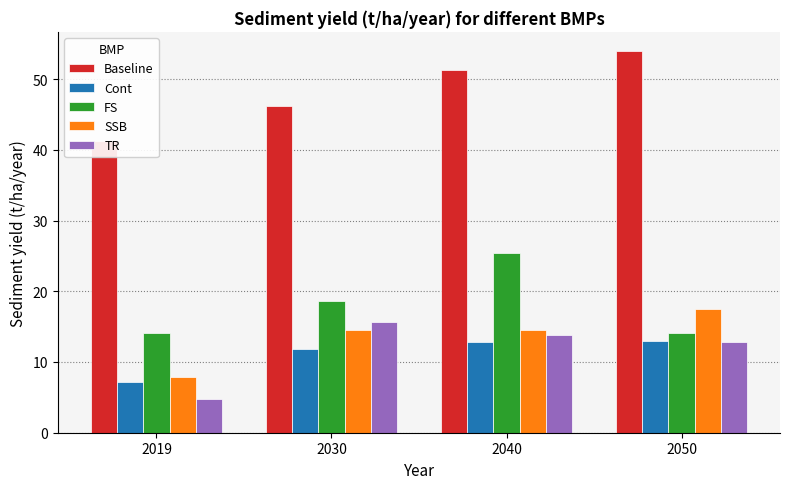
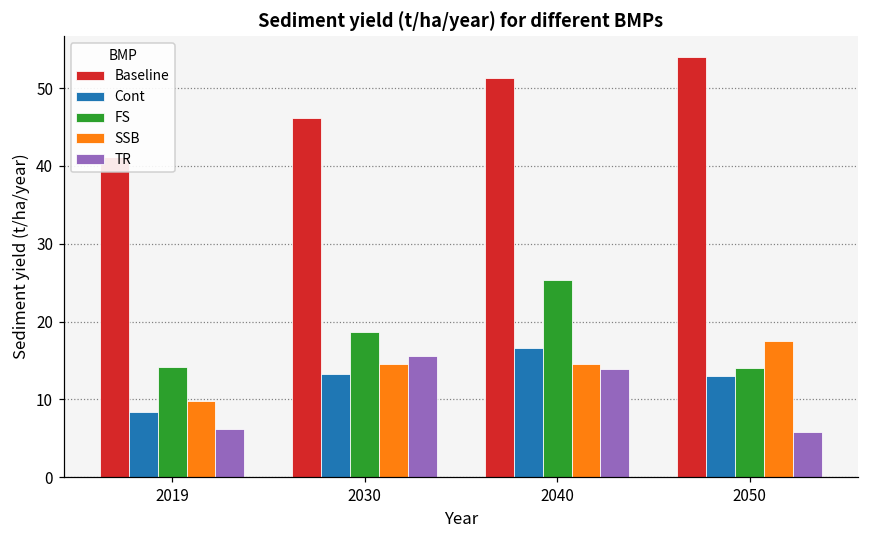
Cont, 2019: 7 -> 8
SSB, 2019: 8 -> 10
TR, 2019: 5 -> 6
Cont, 2030: 12 -> 13
Cont, 2040: 13 -> 17
TR, 2050: 13 -> 6
